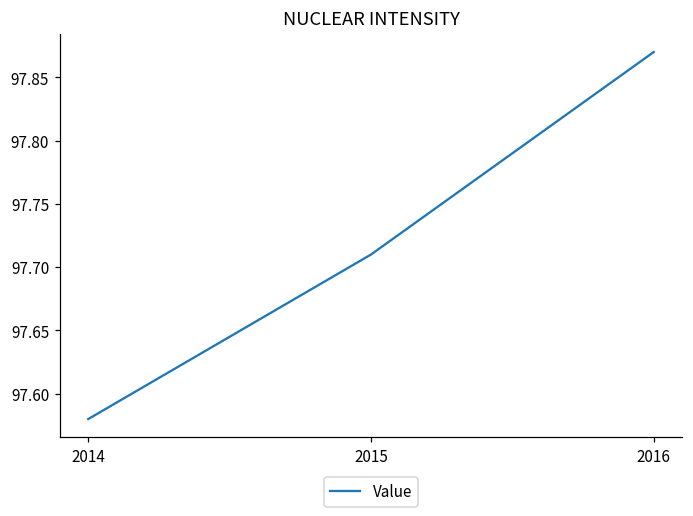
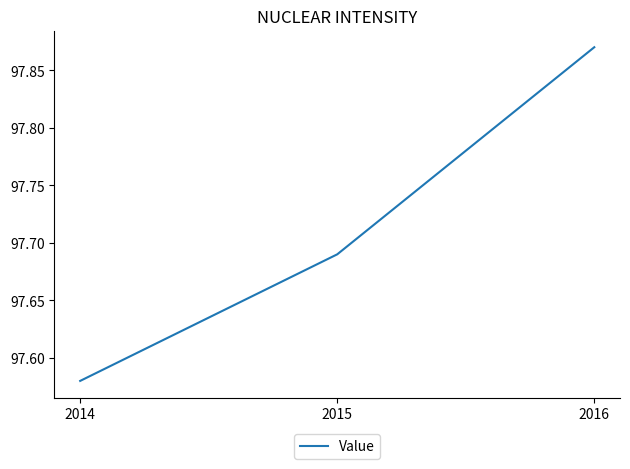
2015: 97.71 -> 97.69
